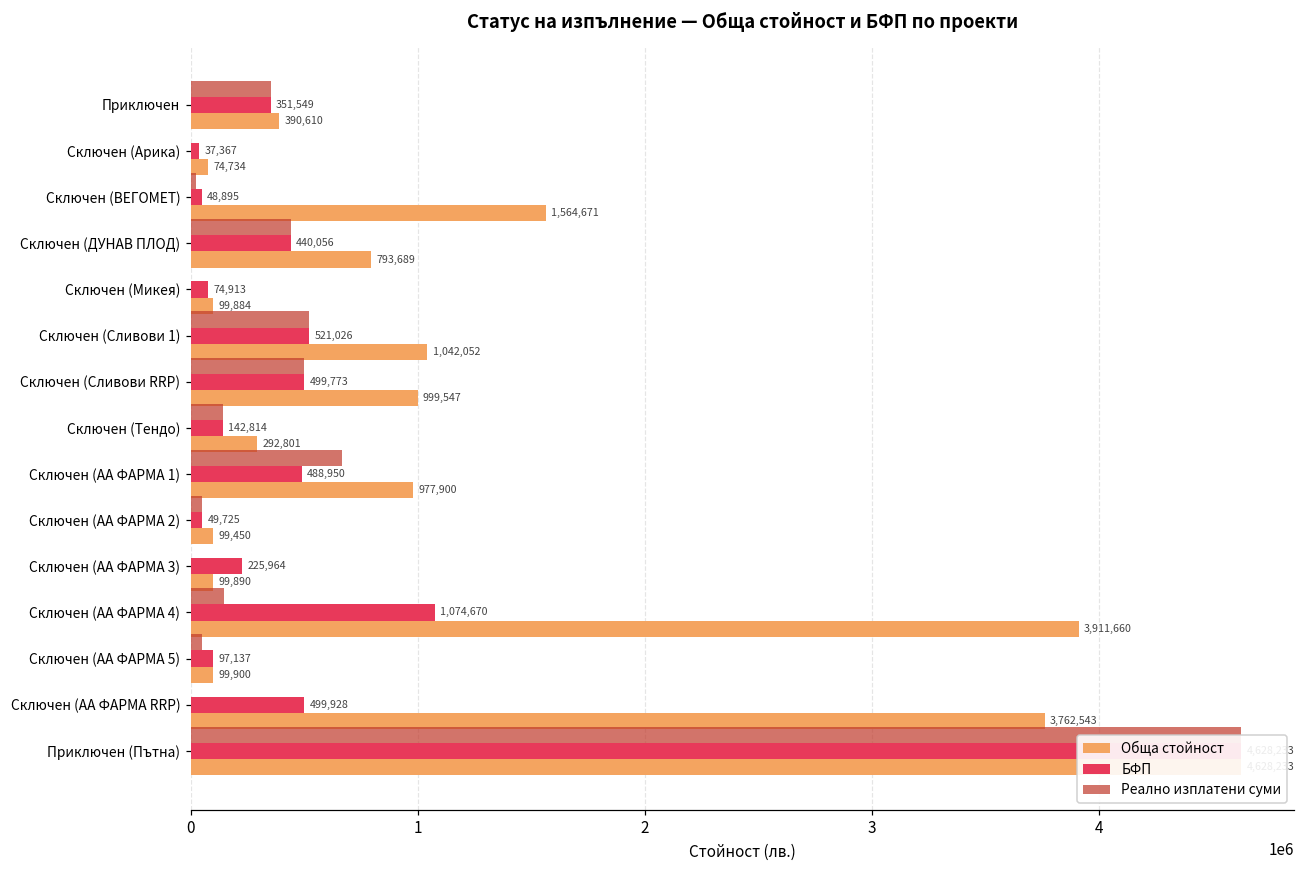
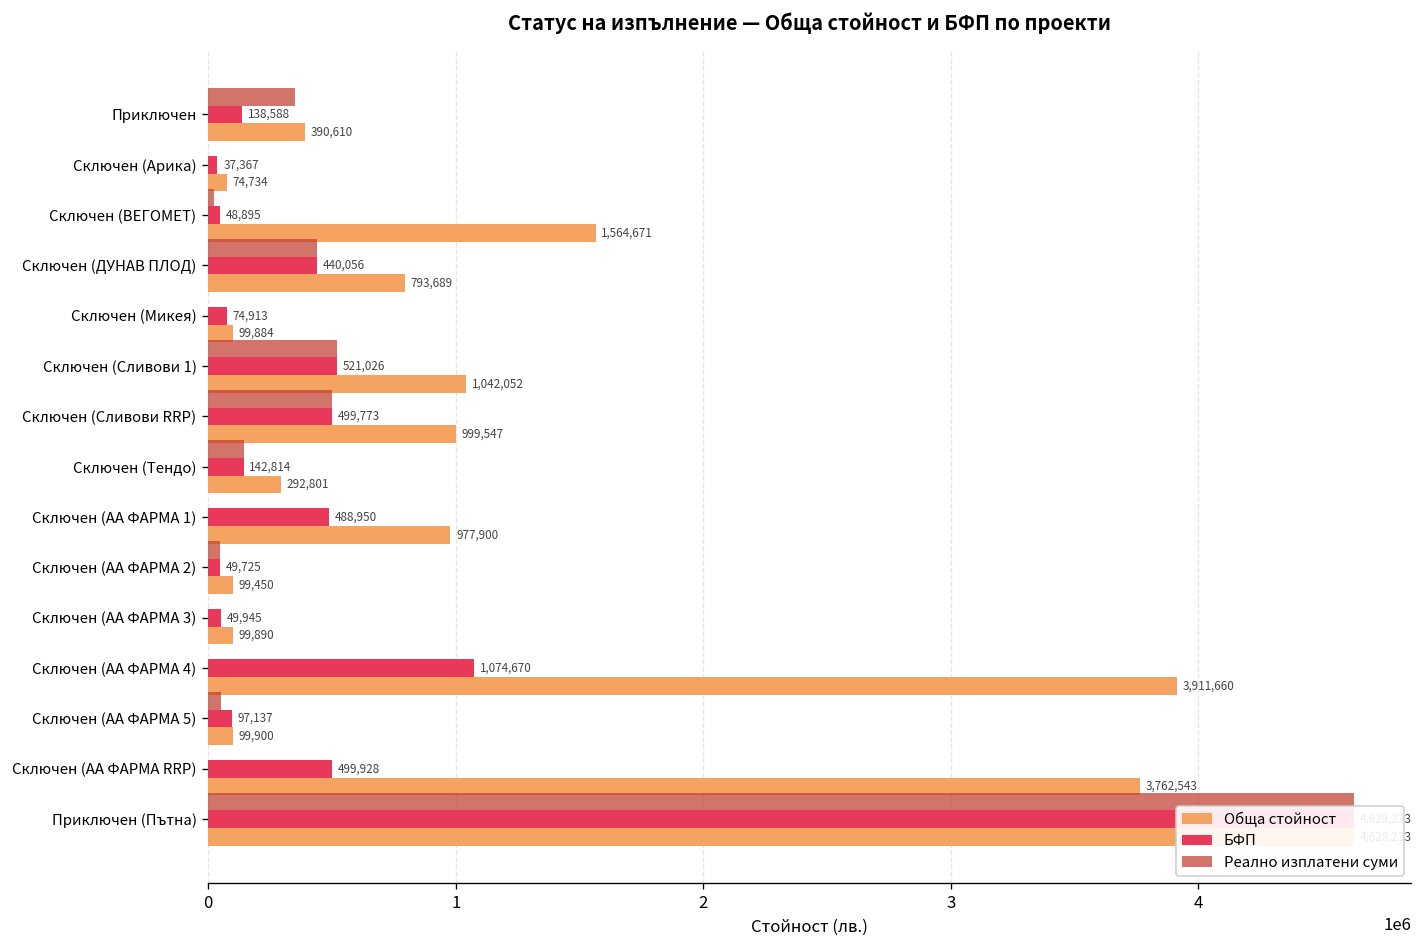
БФП, Приключен: 351,549 -> 138,588
Реално изплатени суми, Сключен (АА ФАРМА 1): 670000 -> 0
БФП, Сключен (АА ФАРМА 3): 225,964 -> 49,945
Реално изплатени суми, Сключен (АА ФАРМА 4): 140000 -> 0
